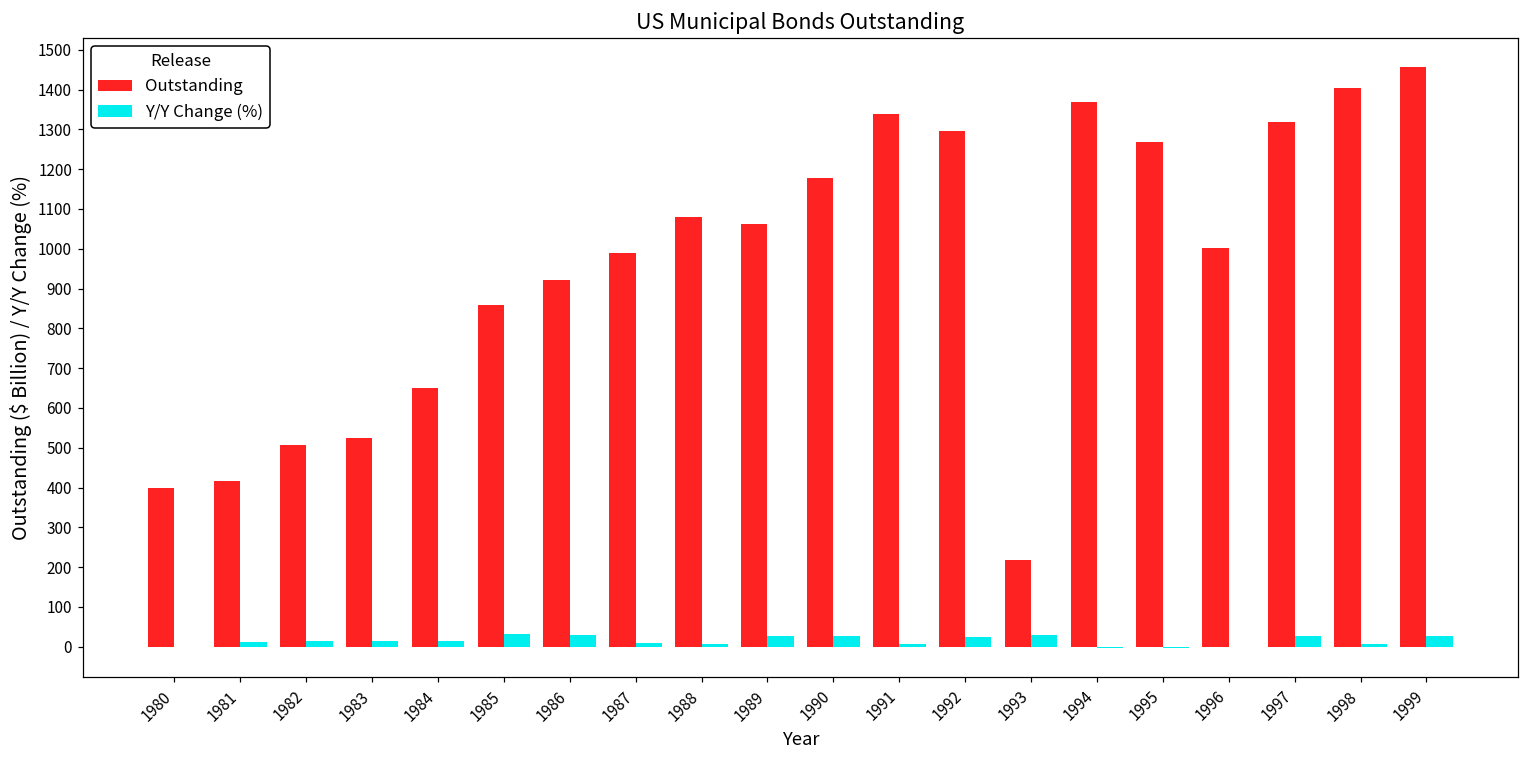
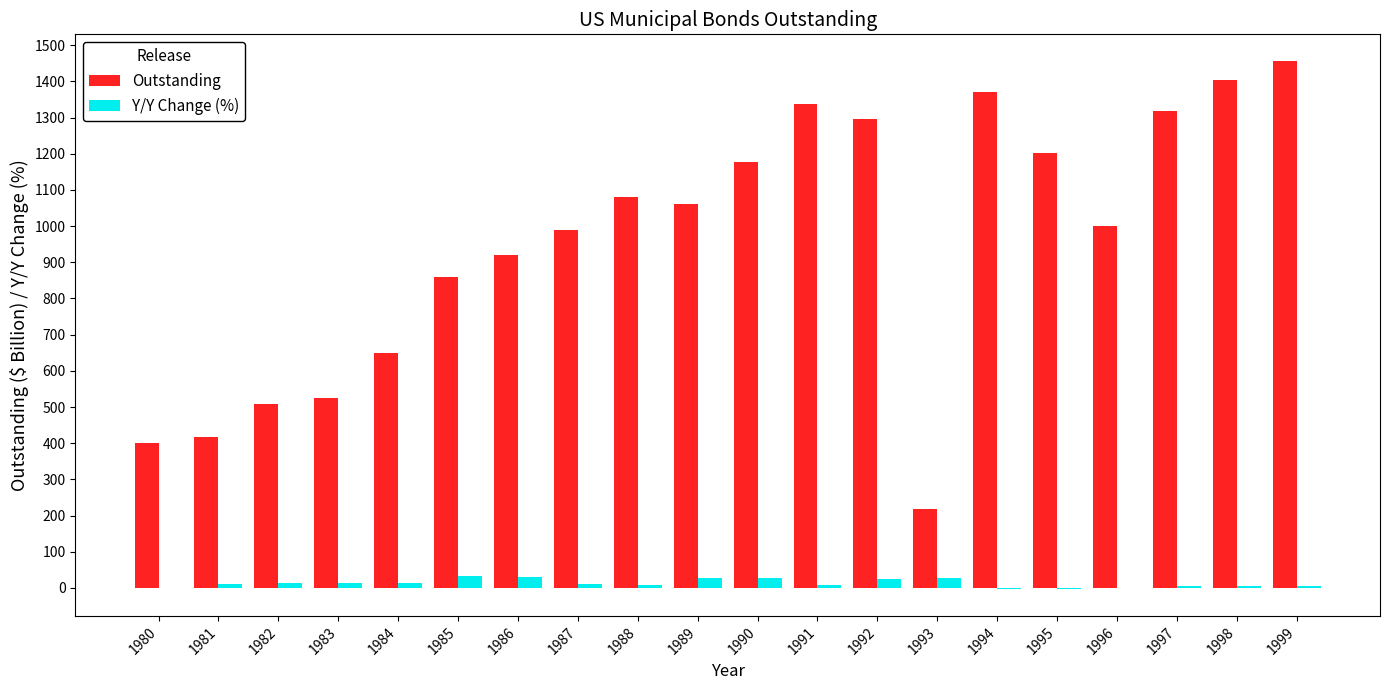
Outstanding, 1995: 1270 -> 1200
Y/Y Change (%), 1997: 30 -> 0
Y/Y Change (%), 1999: 30 -> 0
